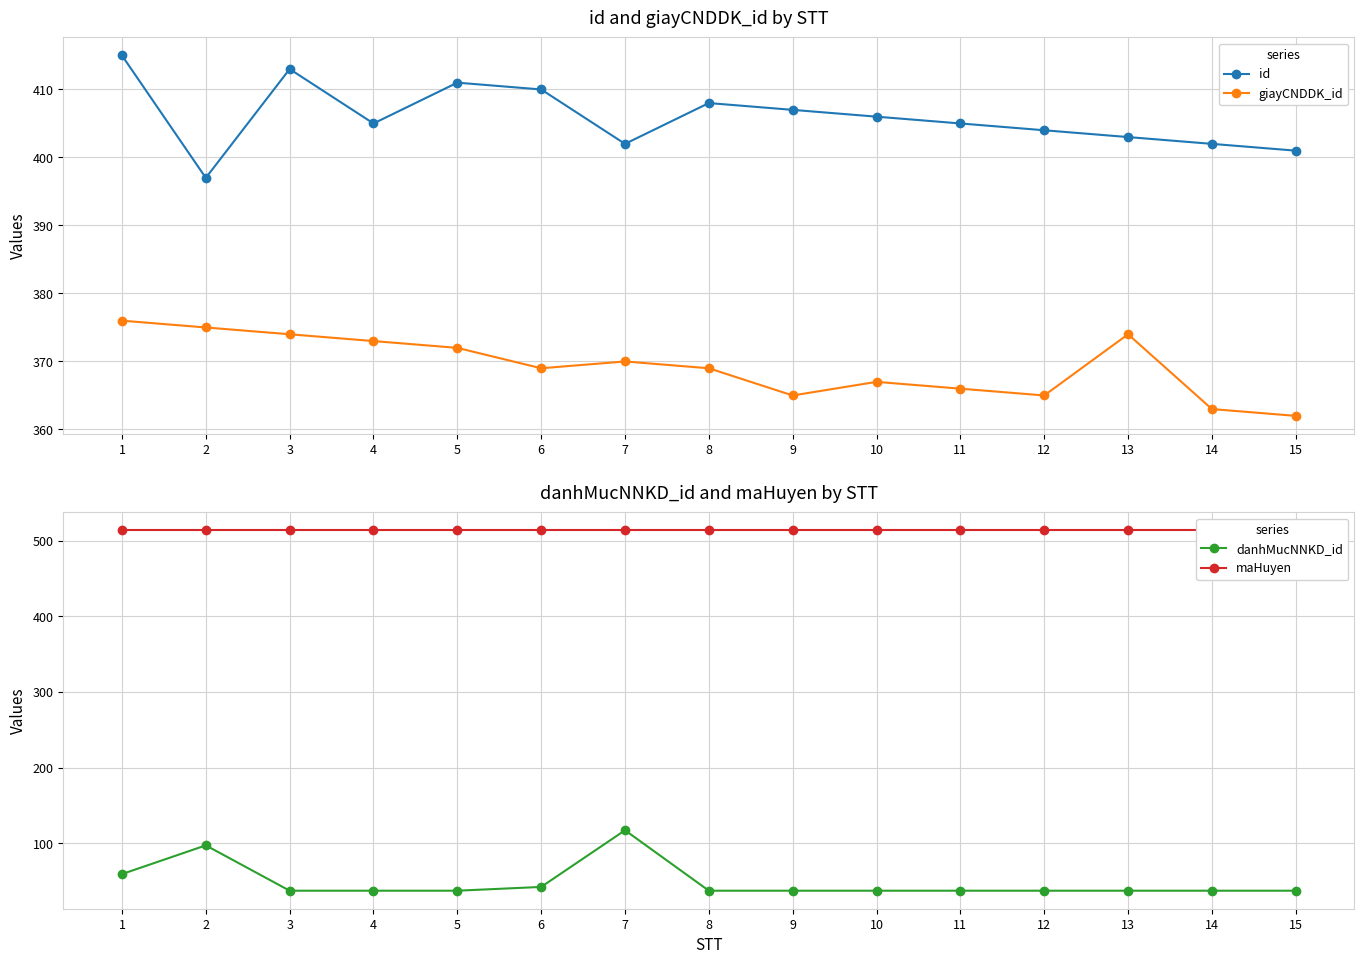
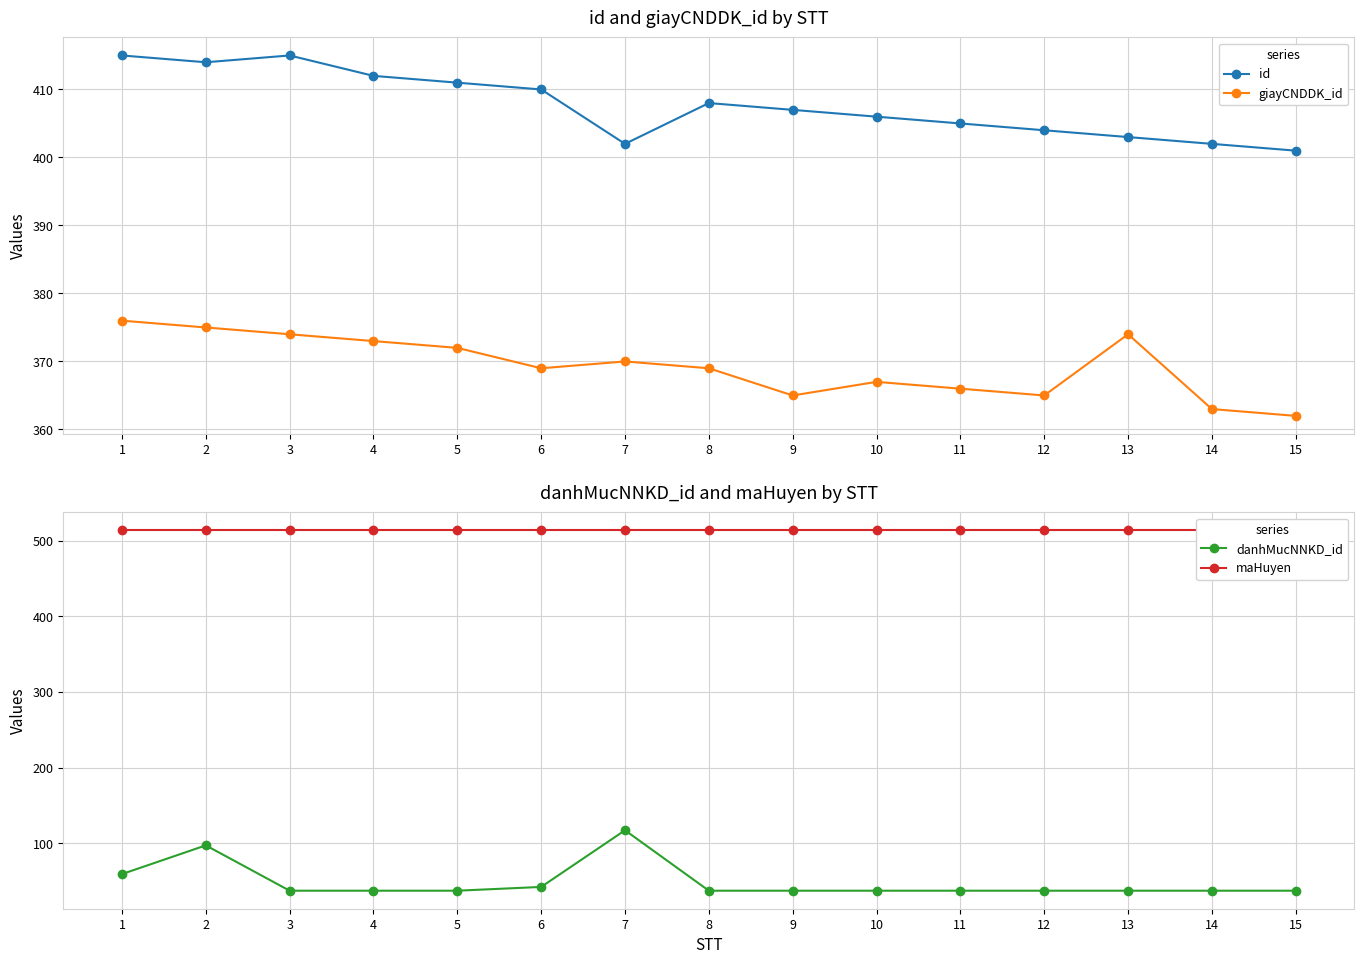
id and giayCNDDK_id by STT, id, 2: 397 -> 414
id and giayCNDDK_id by STT, id, 3: 413 -> 415
id and giayCNDDK_id by STT, id, 4: 405 -> 412
